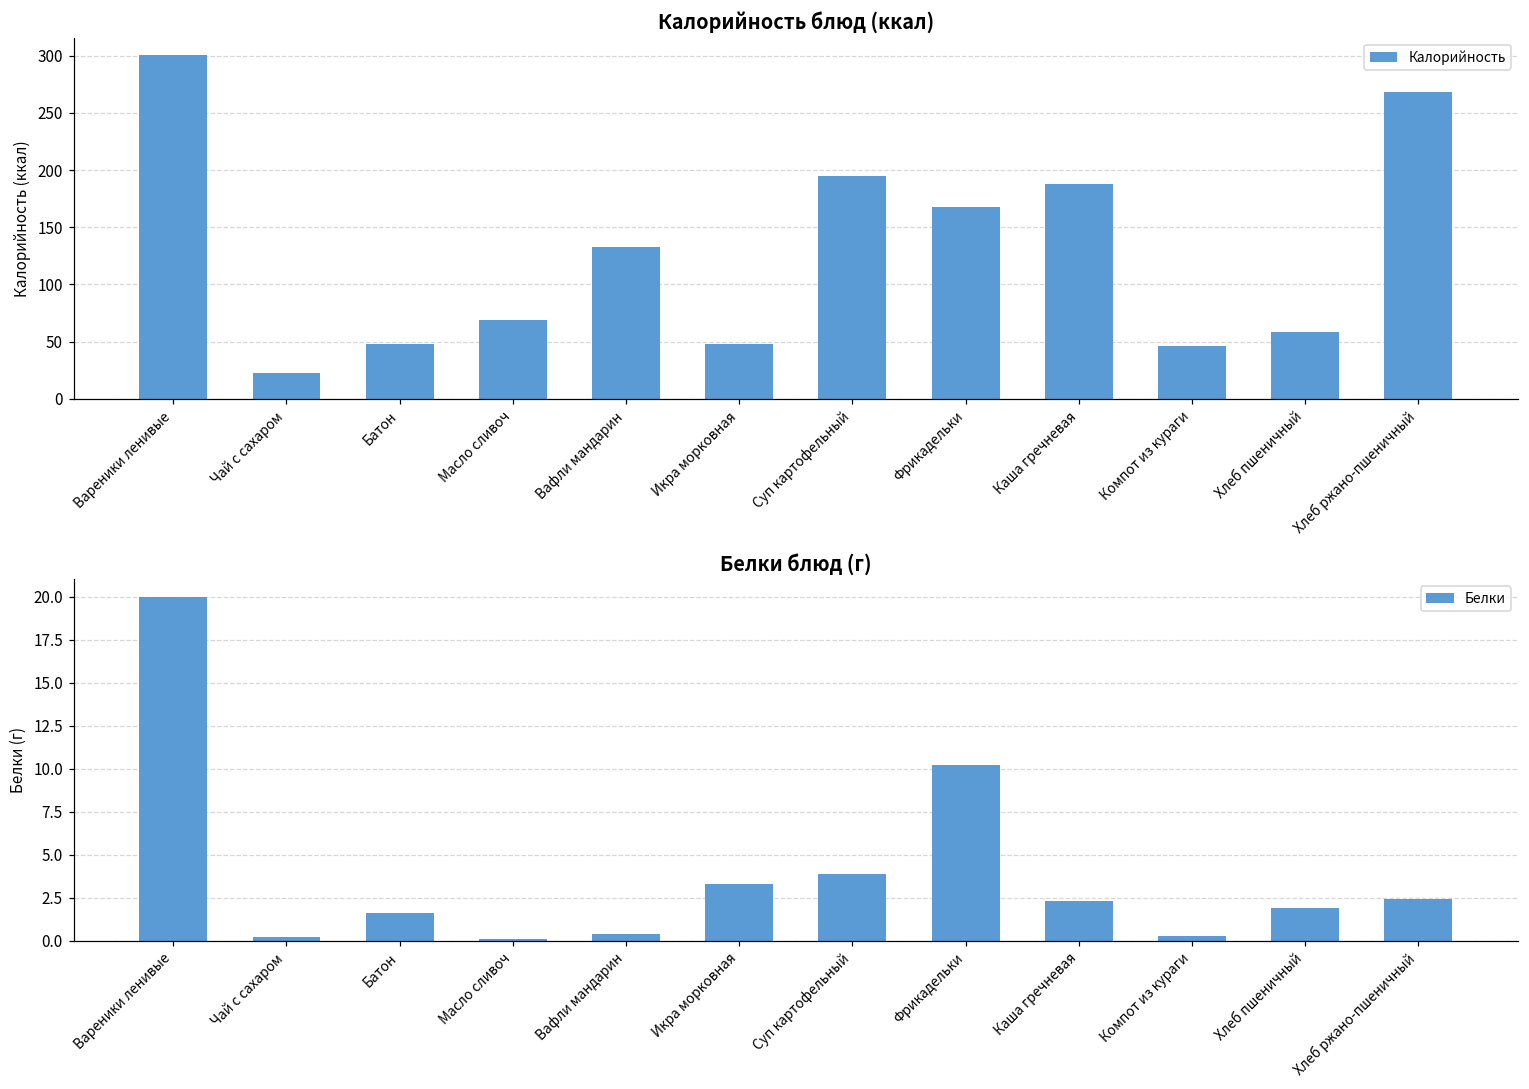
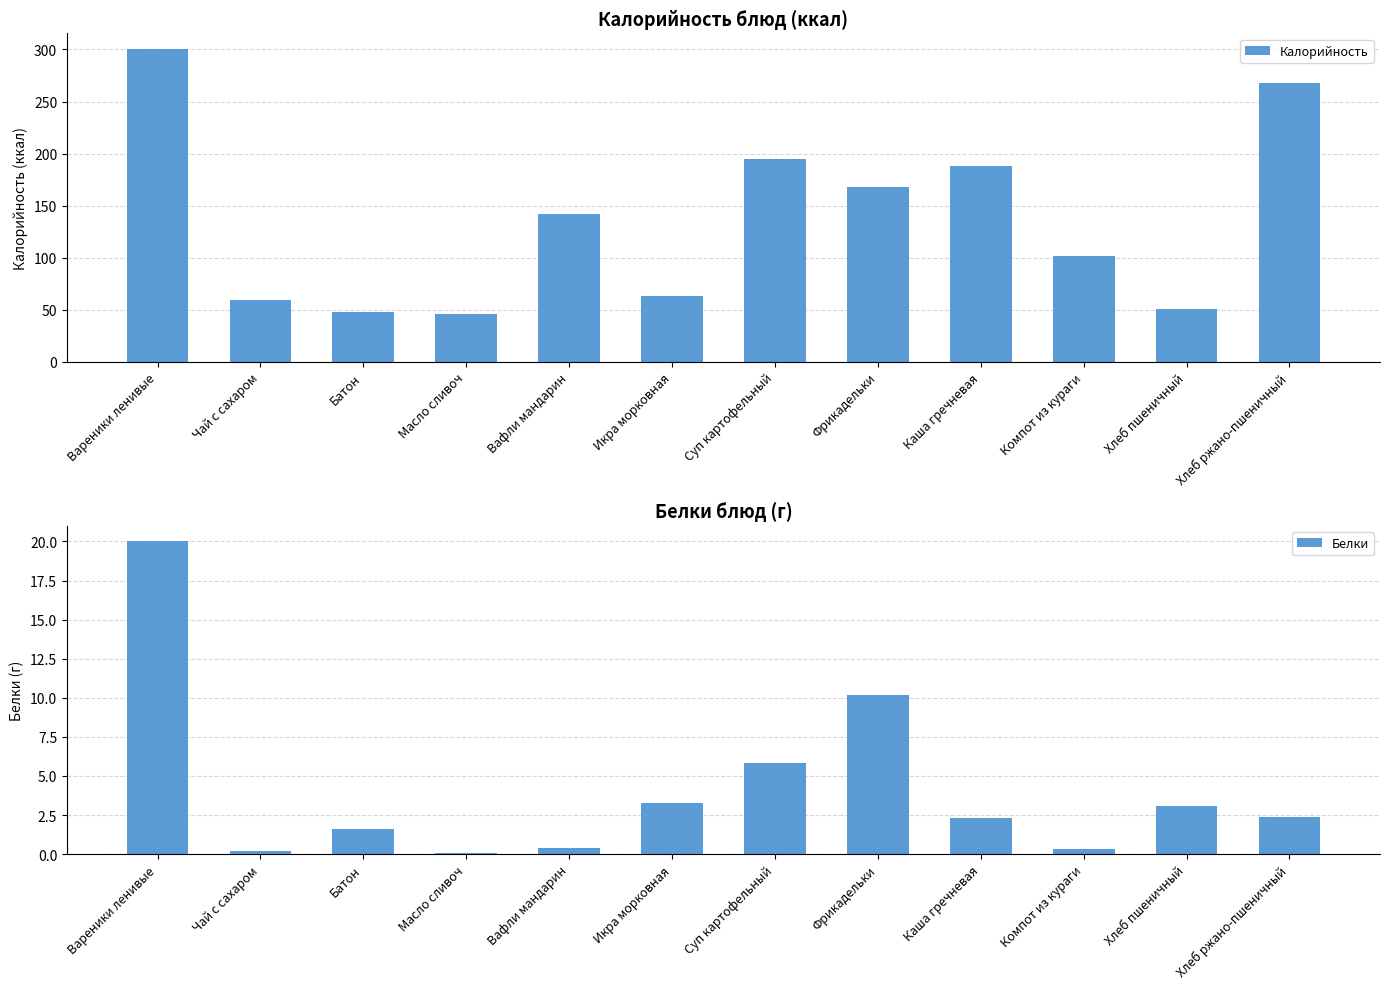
Калорийность блюд (ккал), Чай с сахаром: 23 -> 60
Калорийность блюд (ккал), Масло сливоч: 69 -> 46
Калорийность блюд (ккал), Вафли мандарин: 133 -> 142
Калорийность блюд (ккал), Икра морковная: 48 -> 63
Калорийность блюд (ккал), Компот из кураги: 47 -> 102
Калорийность блюд (ккал), Хлеб пшеничный: 59 -> 51
Белки блюд (г), Суп картофельный: 3.9 -> 5.8
Белки блюд (г), Хлеб пшеничный: 1.9 -> 3.1
